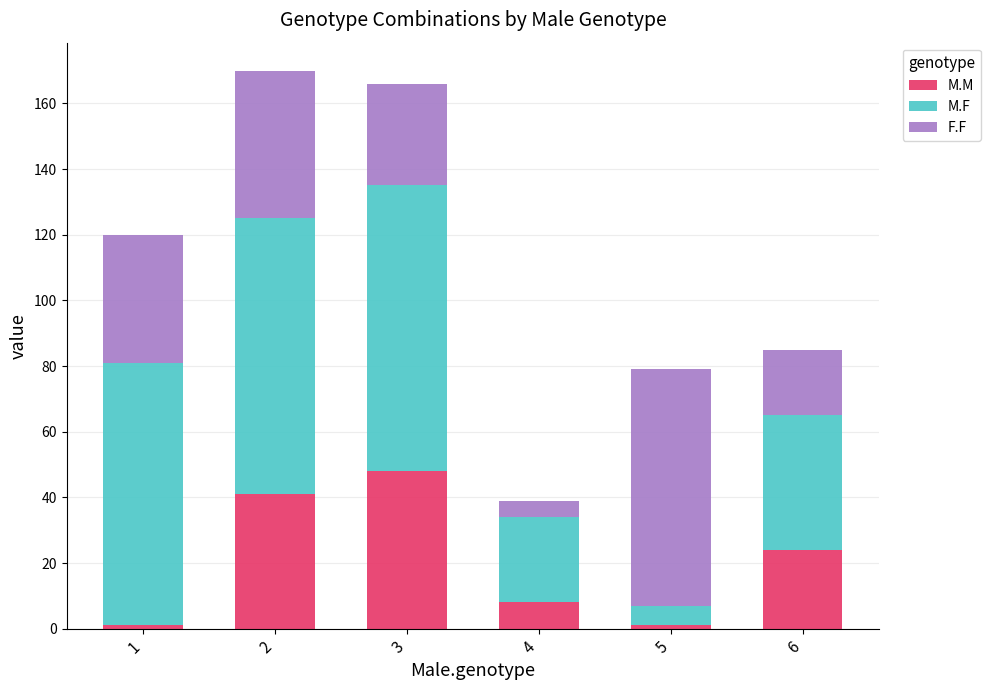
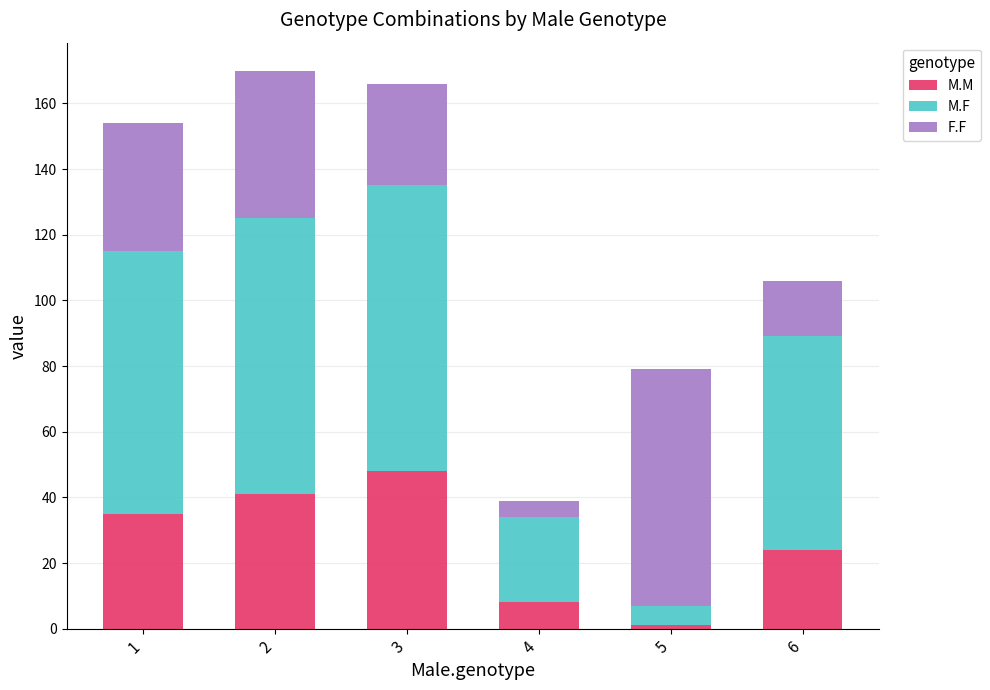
M.M, 1: 1 -> 35
M.F, 6: 41 -> 65
F.F, 6: 20 -> 17
